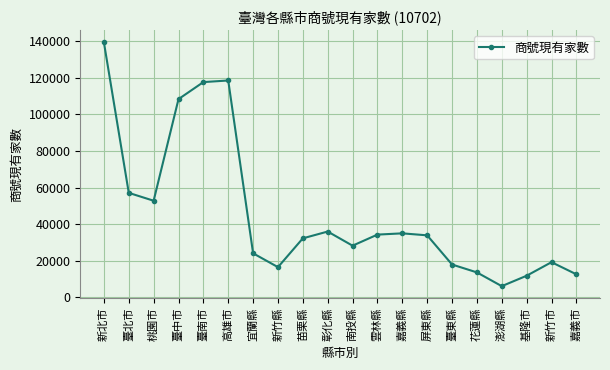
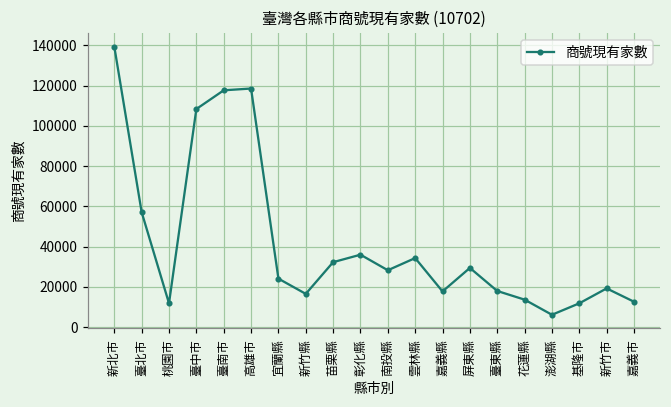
桃園市: 53000 -> 12000
嘉義縣: 35000 -> 18000
屏東縣: 34000 -> 29000
